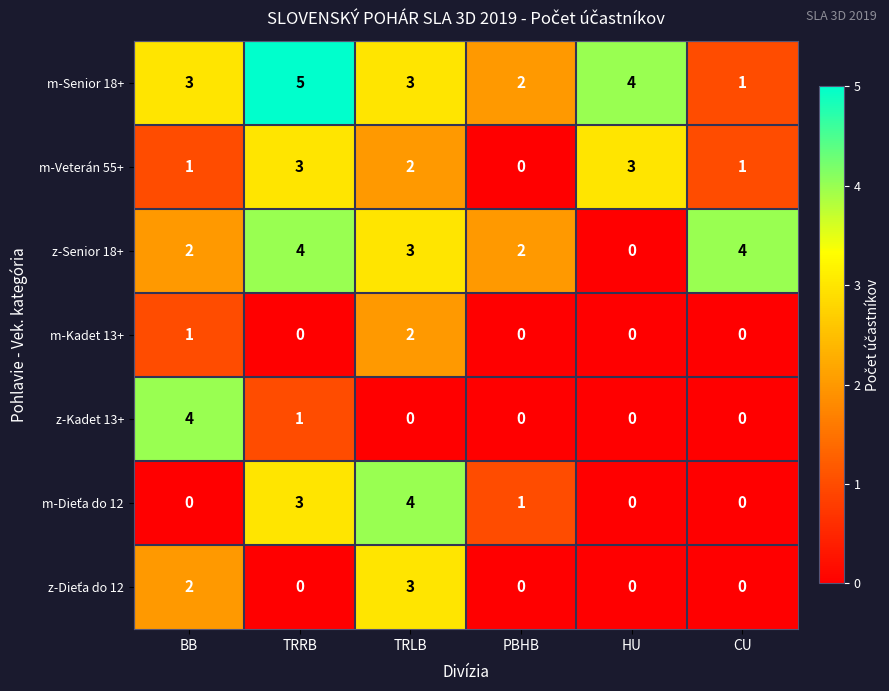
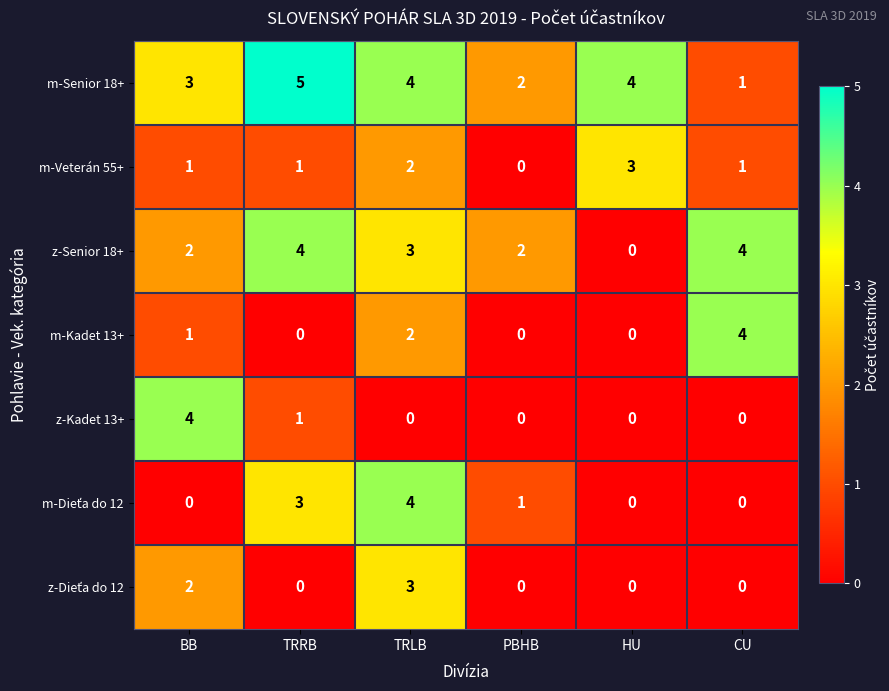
m-Senior 18+, TRLB: 3 -> 4
m-Veterán 55+, TRRB: 3 -> 1
m-Kadet 13+, CU: 0 -> 4
